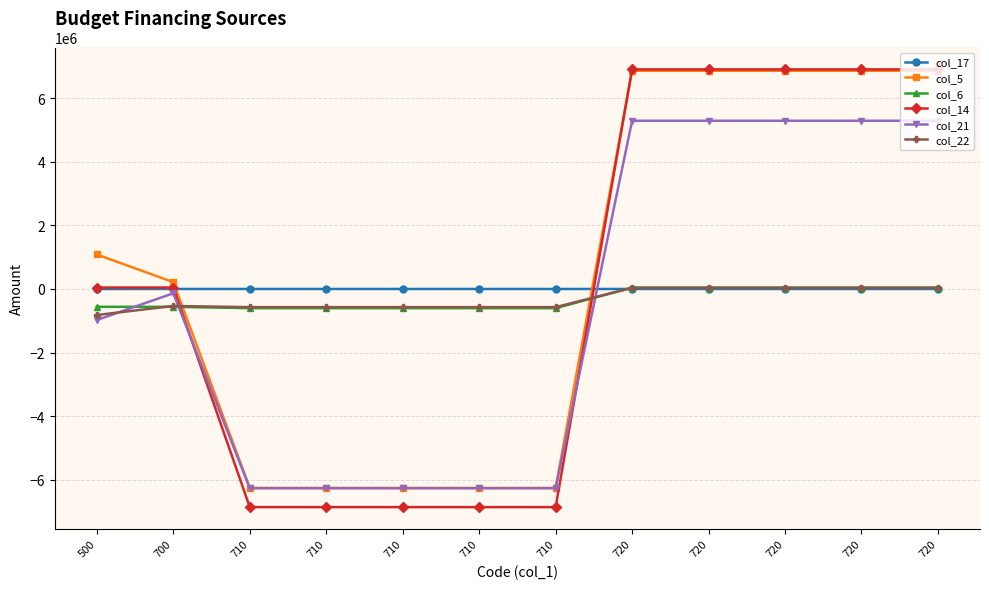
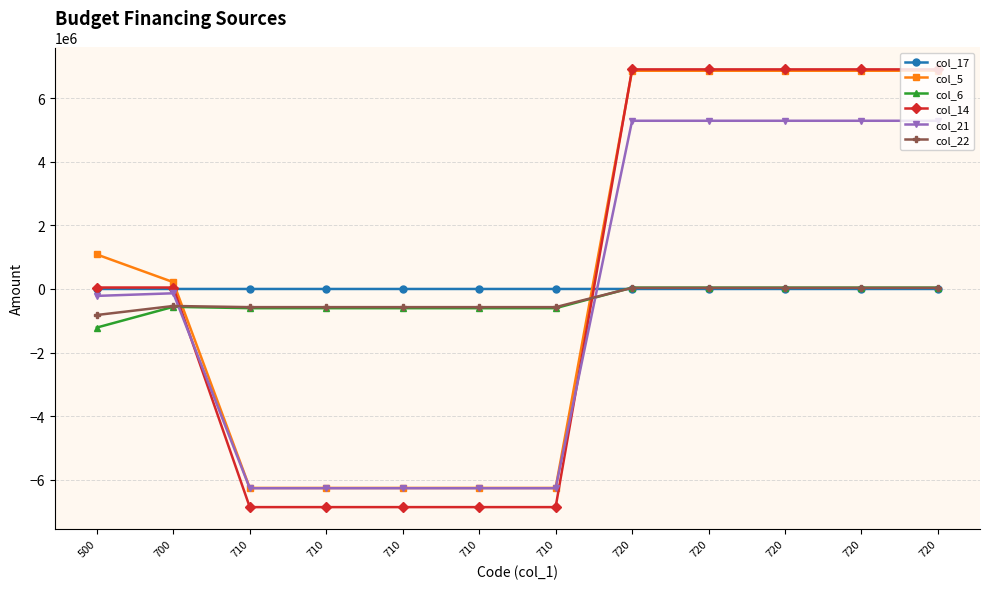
col_6, 500: -600000 -> -1200000
col_21, 500: -1000000 -> -200000
